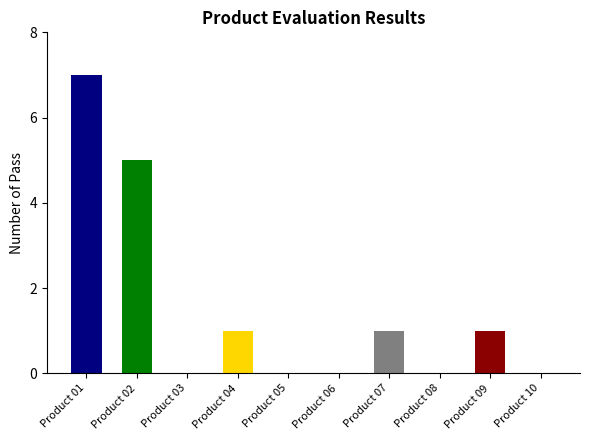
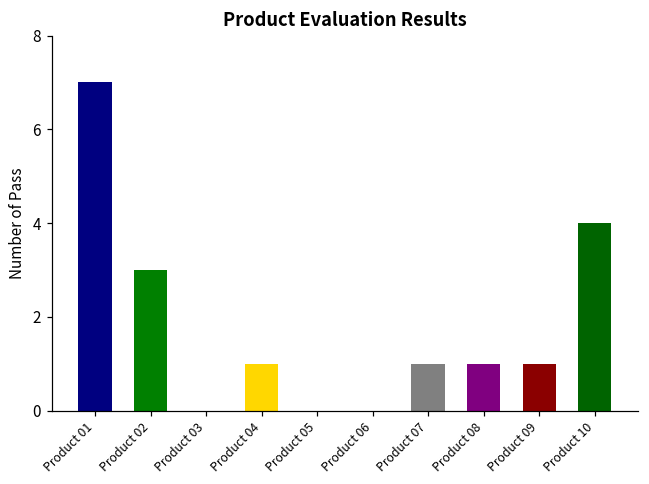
Product 02: 5 -> 3
Product 08: 0 -> 1
Product 10: 0 -> 4
